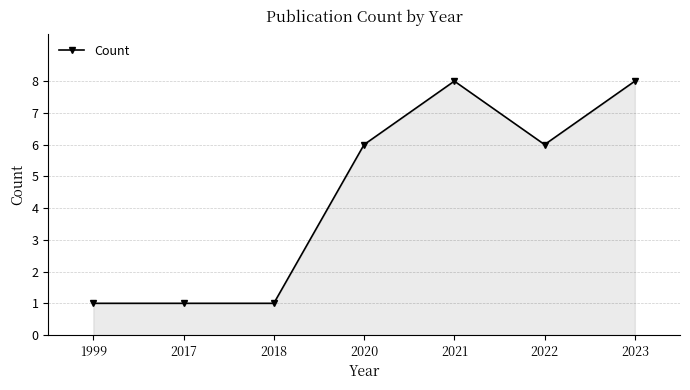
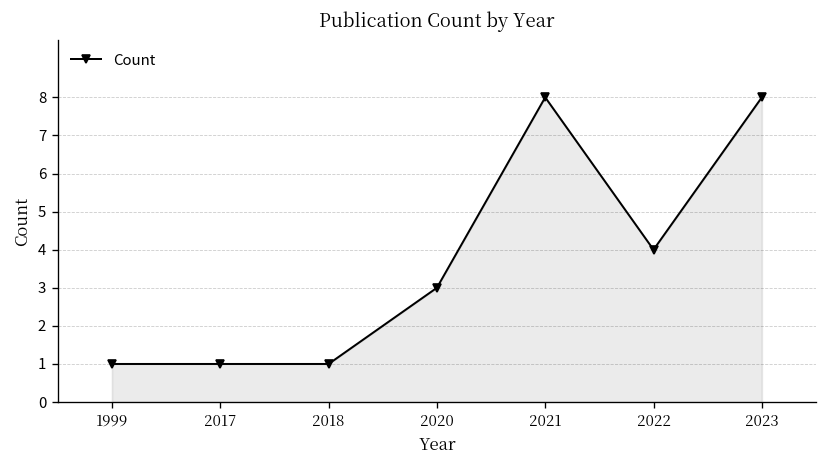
2020: 6 -> 3
2022: 6 -> 4
